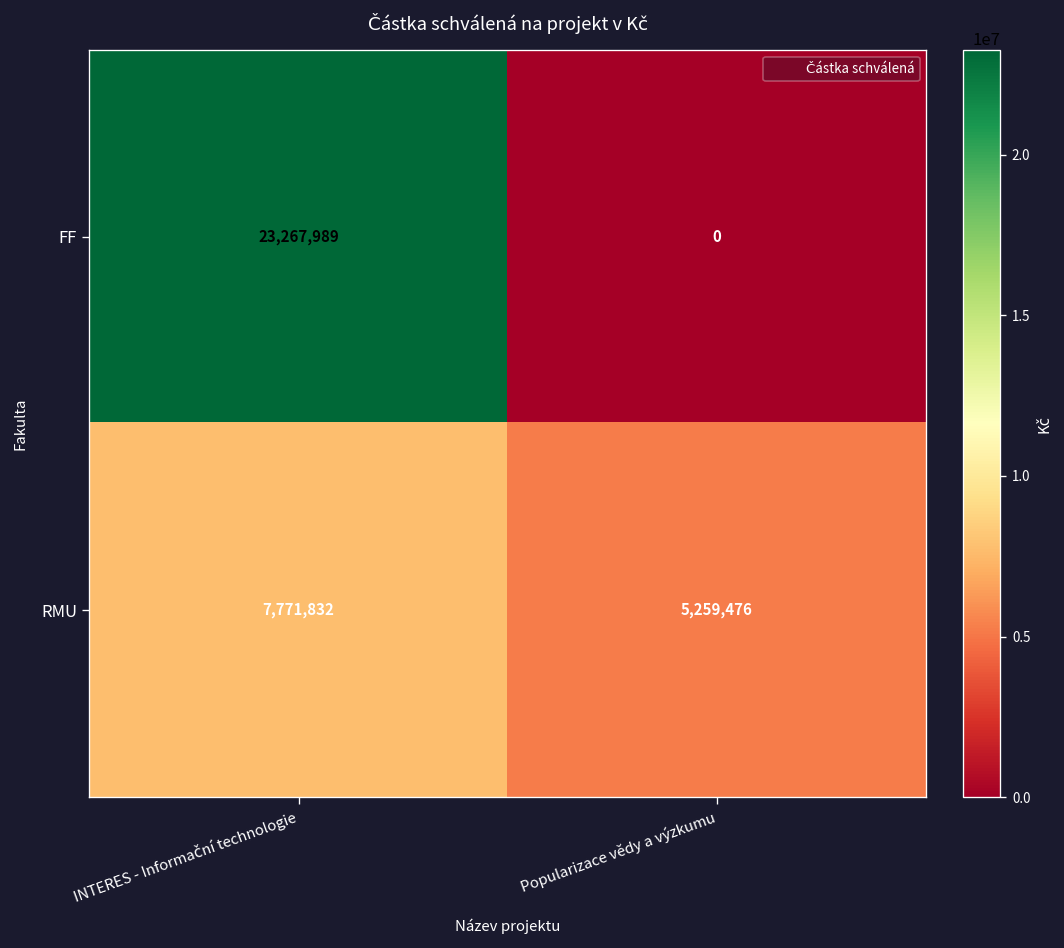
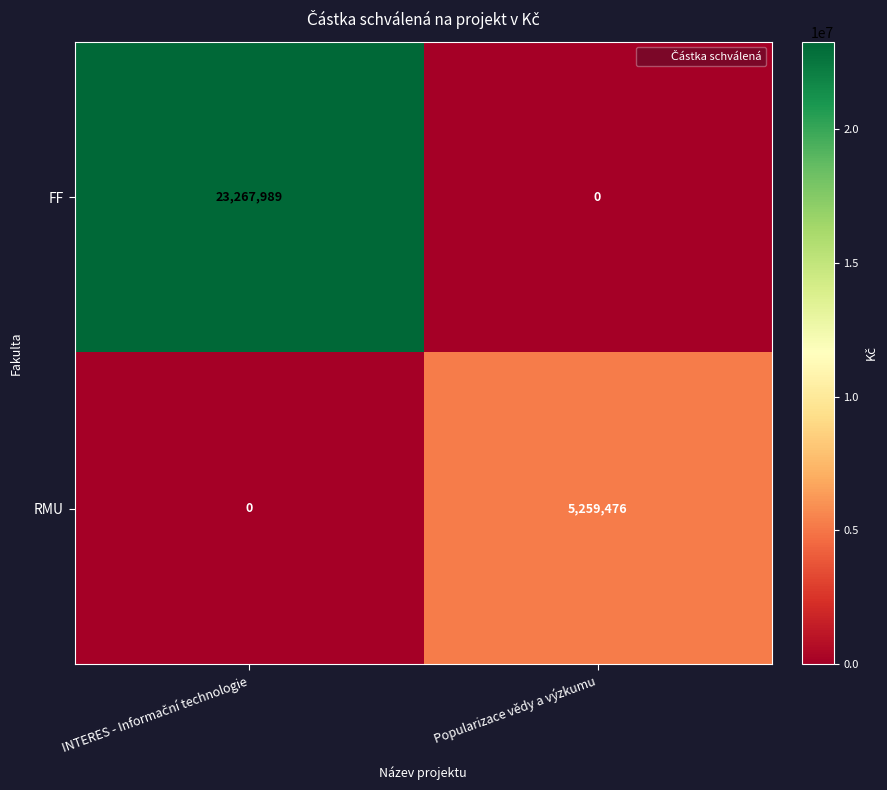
RMU, INTERES - Informační technologie: 7,771,832 -> 0
